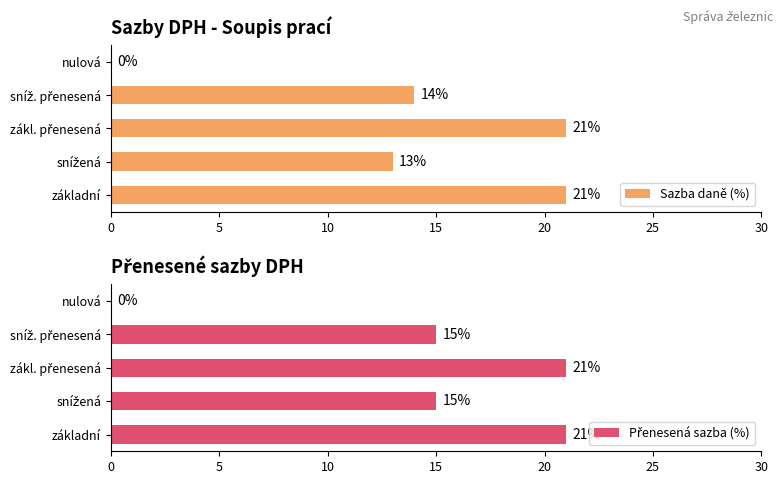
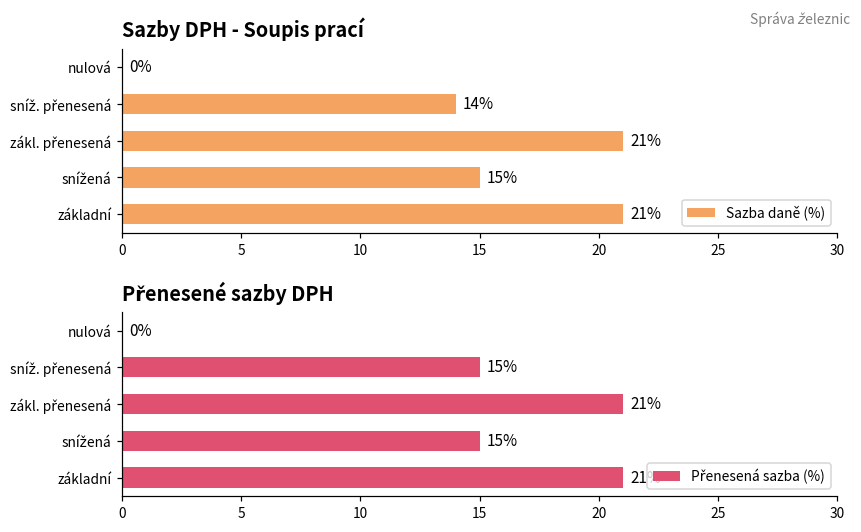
Sazby DPH - Soupis prací, snížená: 13% -> 15%
